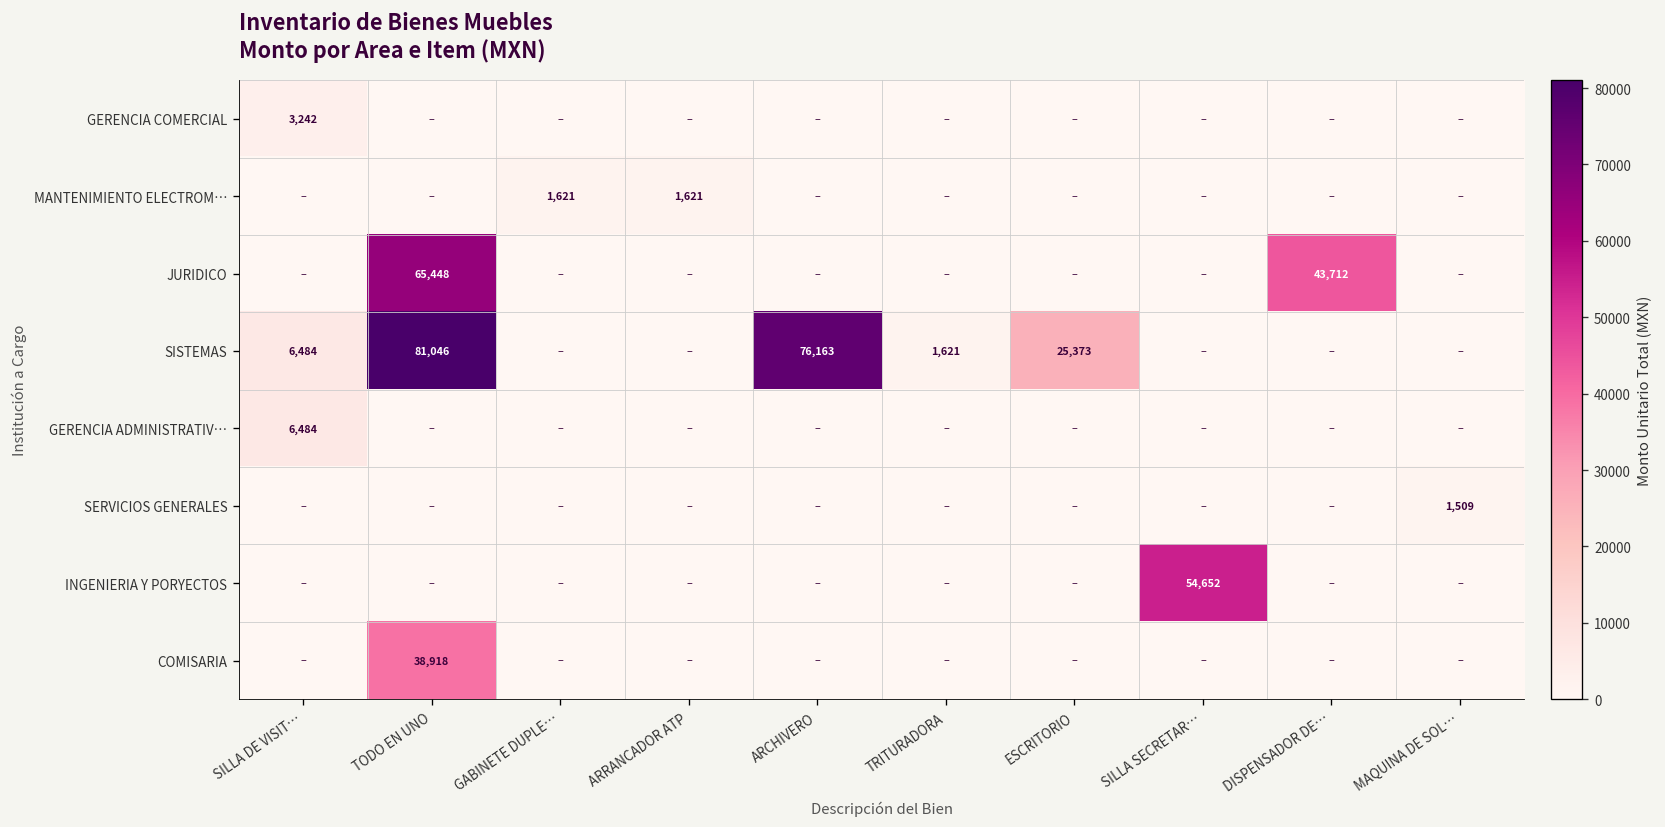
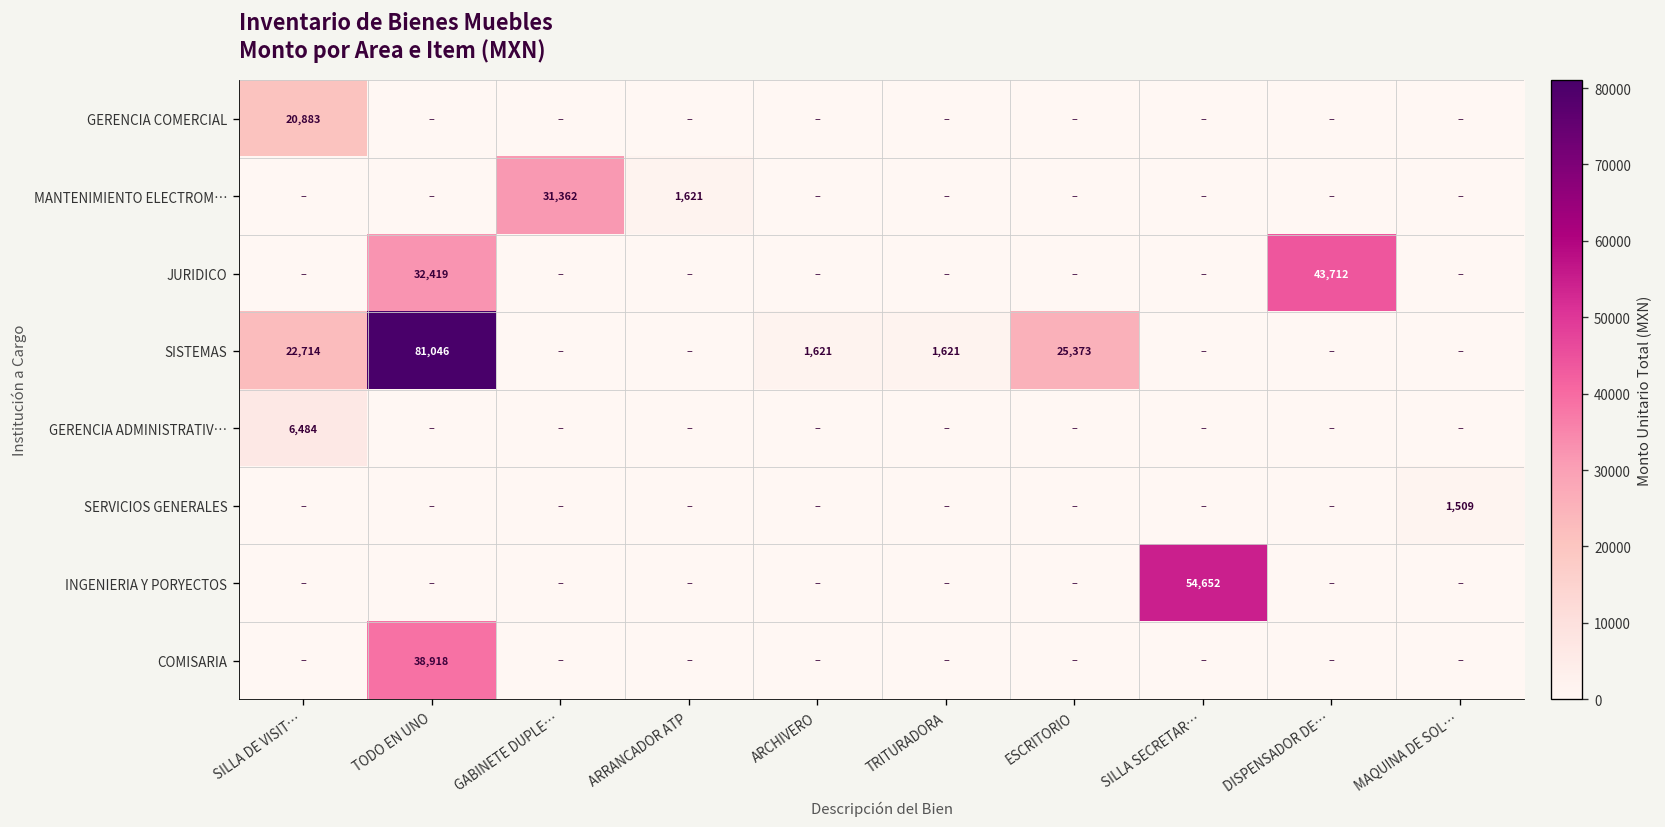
GERENCIA COMERCIAL, SILLA DE VISIT…: 3,242 -> 20,883
MANTENIMIENTO ELECTROM…, GABINETE DUPLE…: 1,621 -> 31,362
JURIDICO, TODO EN UNO: 65,448 -> 32,419
SISTEMAS, SILLA DE VISIT…: 6,484 -> 22,714
SISTEMAS, ARCHIVERO: 76,163 -> 1,621
